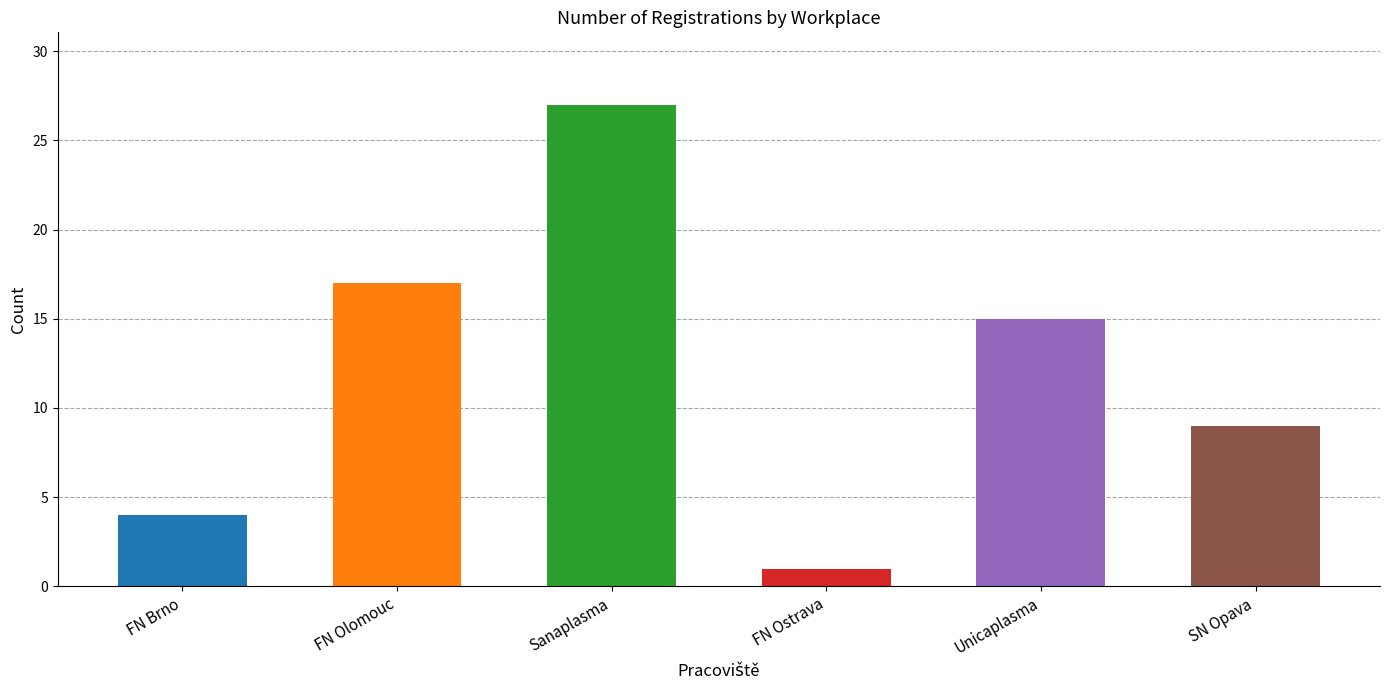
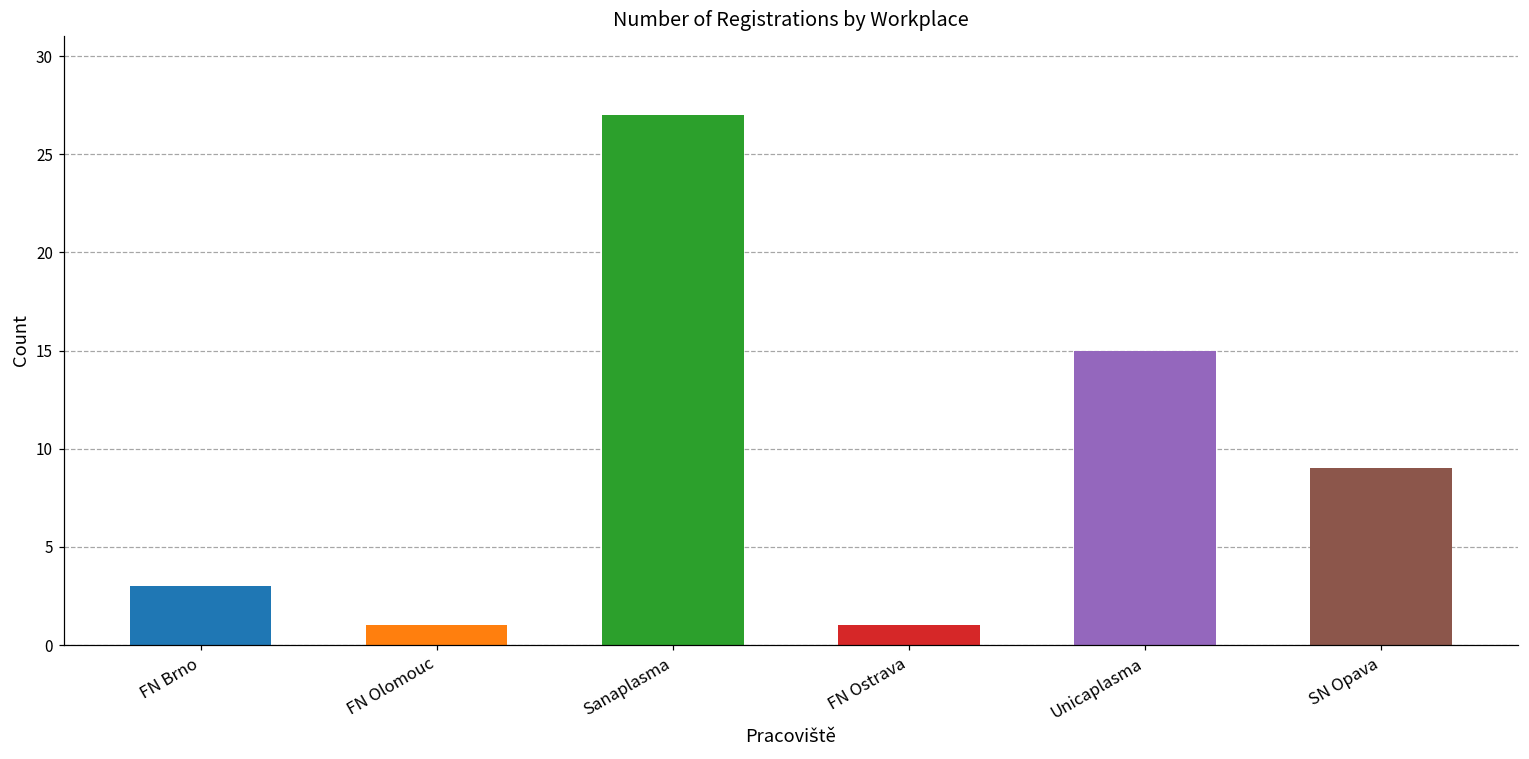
FN Brno: 4 -> 3
FN Olomouc: 17 -> 1
